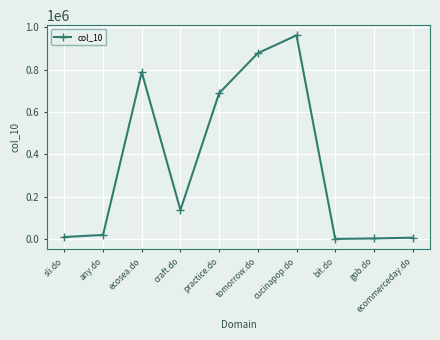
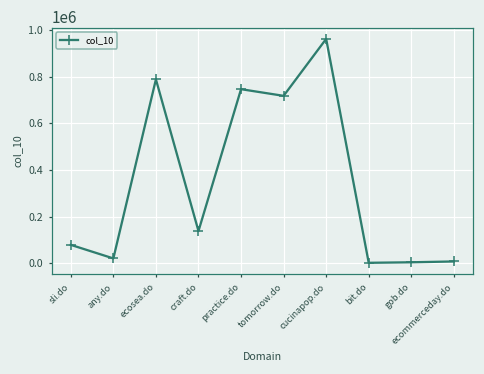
sli.do: 10000 -> 80000
practice.do: 690000 -> 750000
tomorrow.do: 880000 -> 720000
